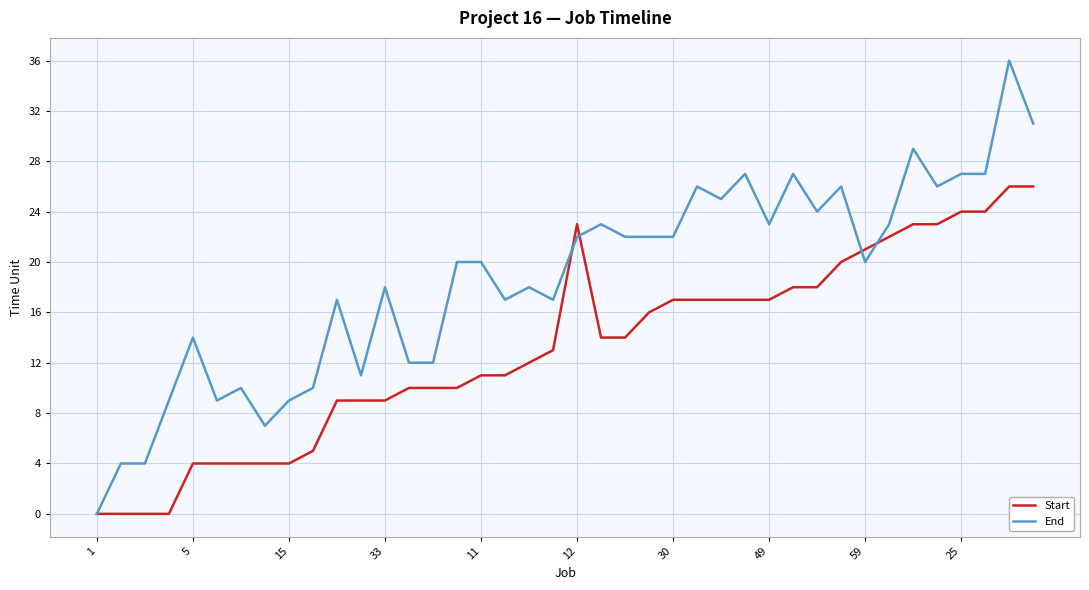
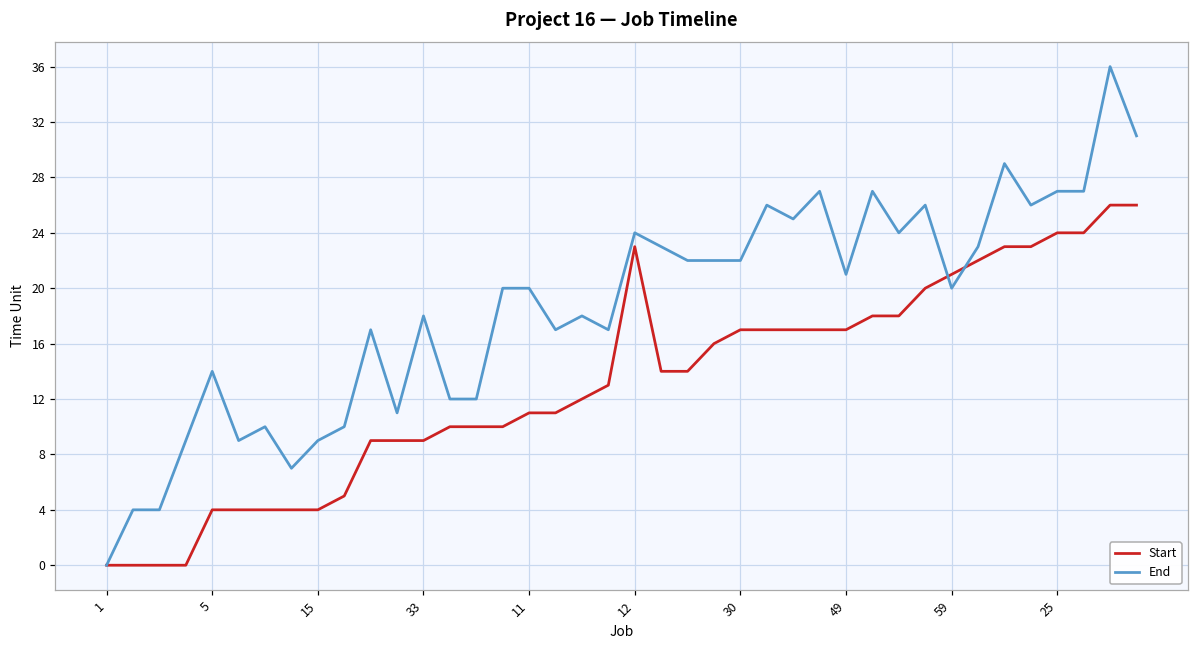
End, 12: 22 -> 24
End, 49: 23 -> 21
